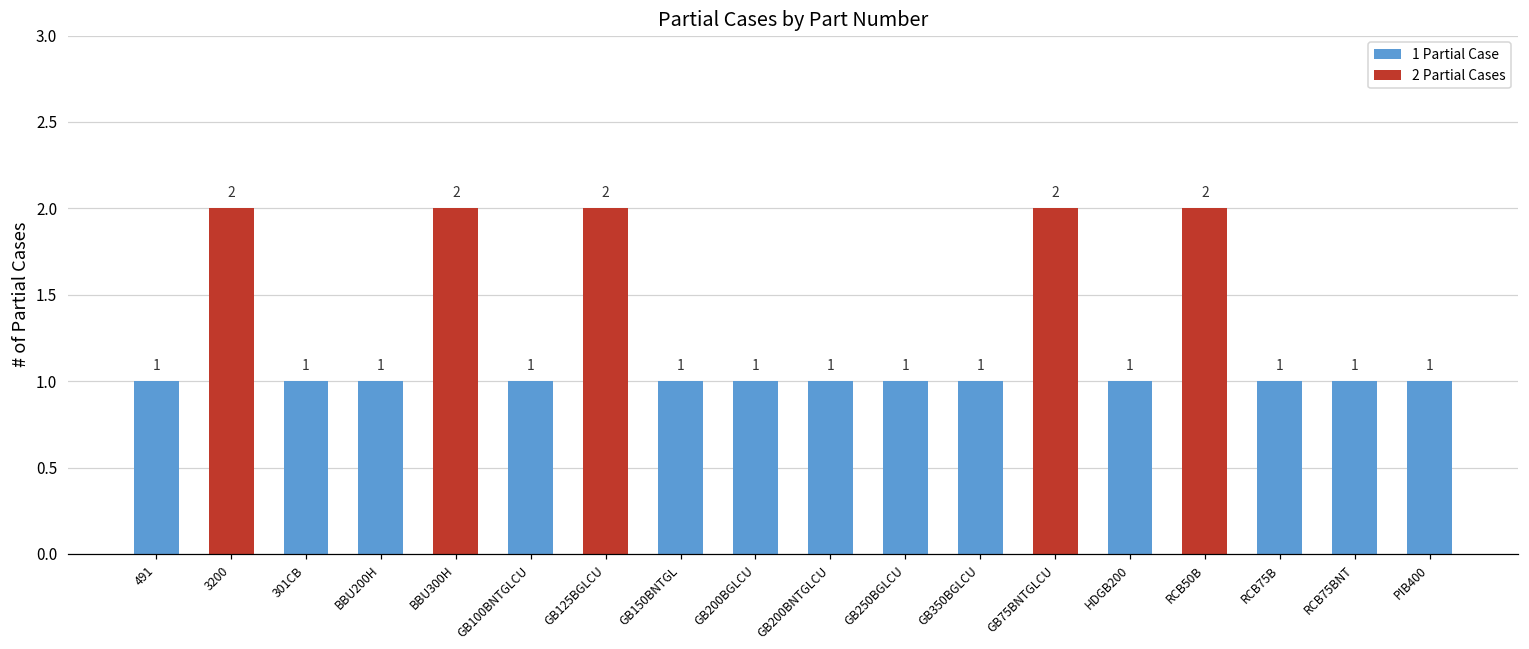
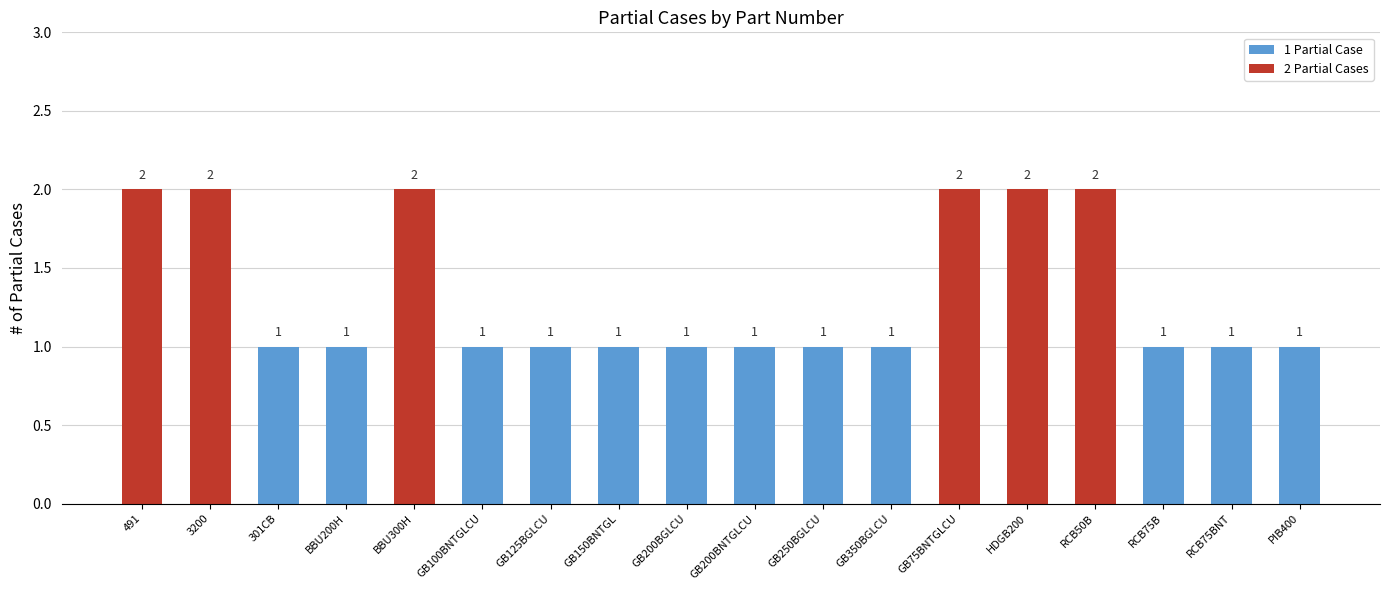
491: 1 -> 2
GB125BGLCU: 2 -> 1
HDGB200: 1 -> 2
